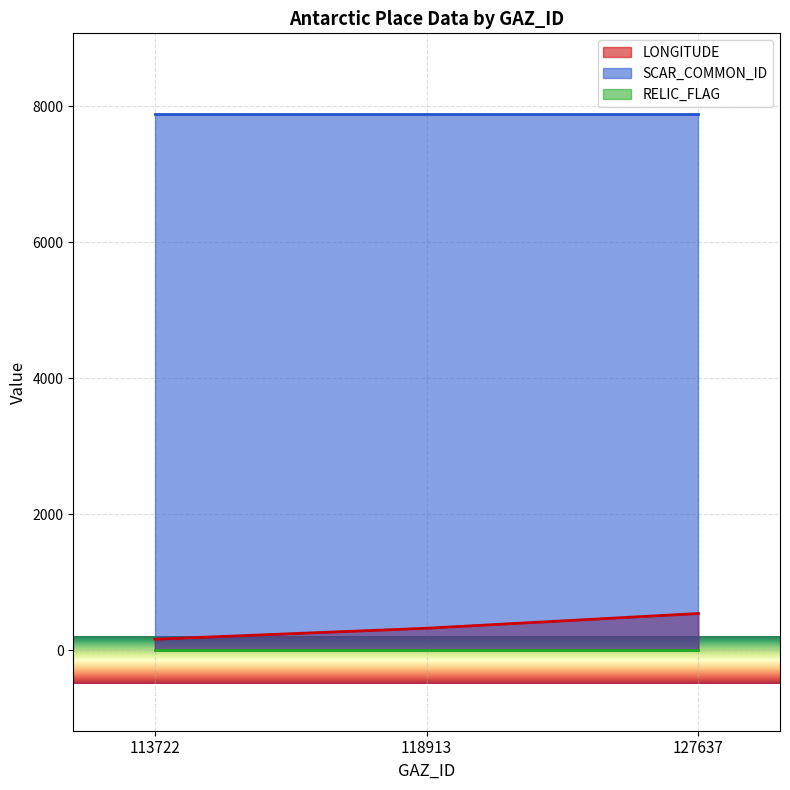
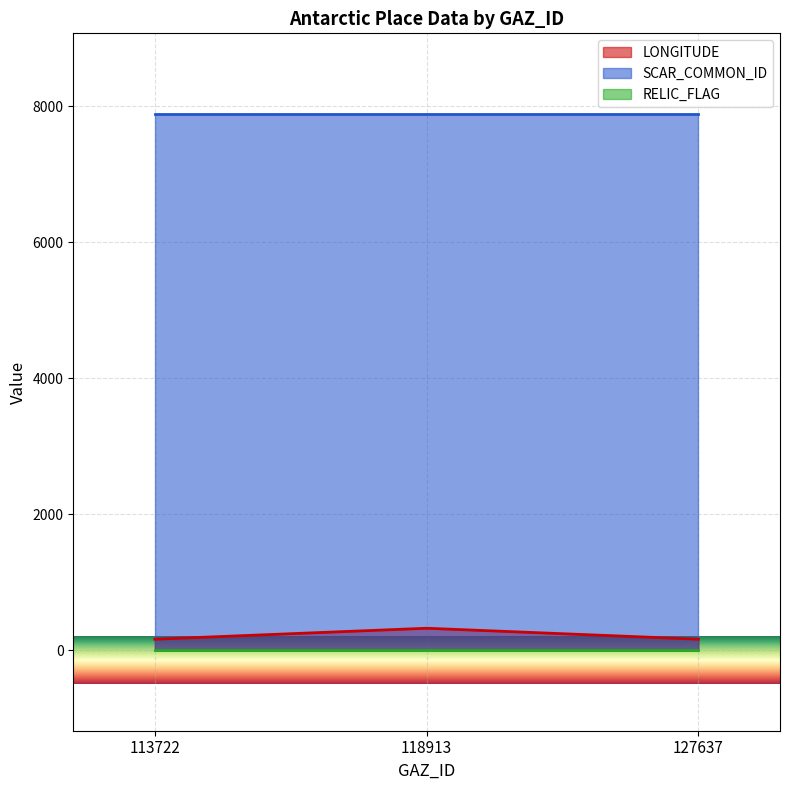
LONGITUDE, 127637: 500 -> 200
